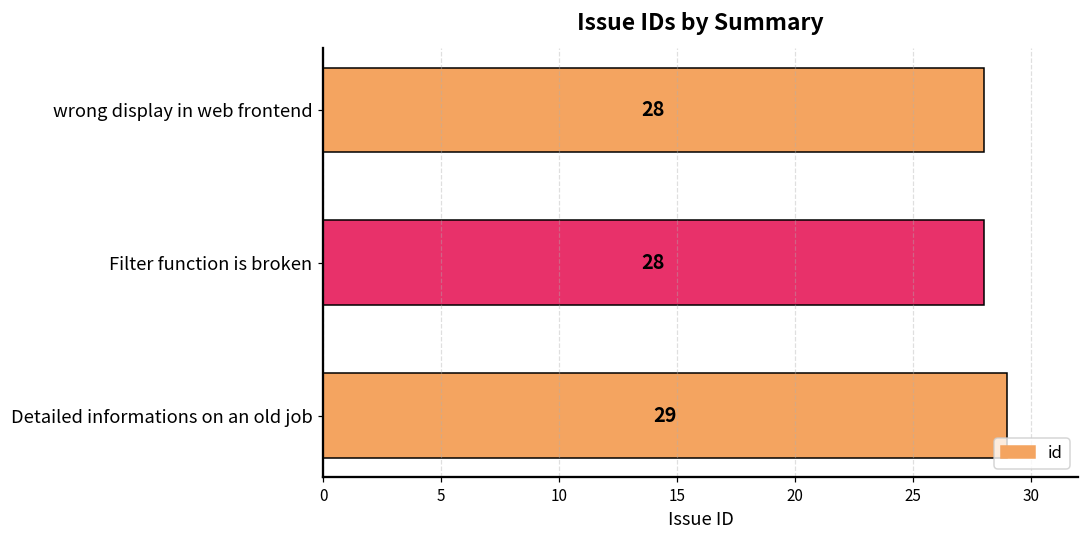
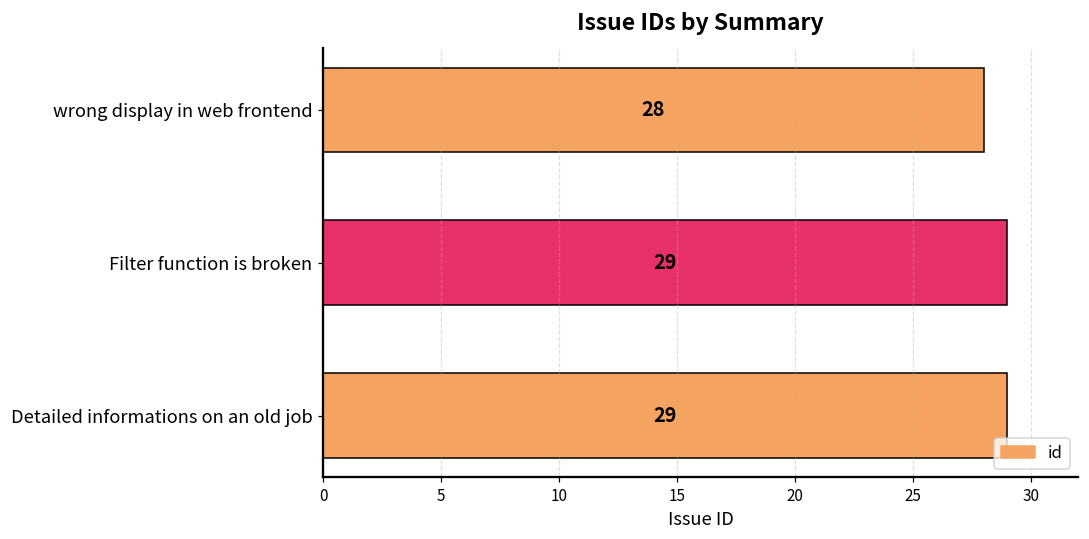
Filter function is broken: 28 -> 29
